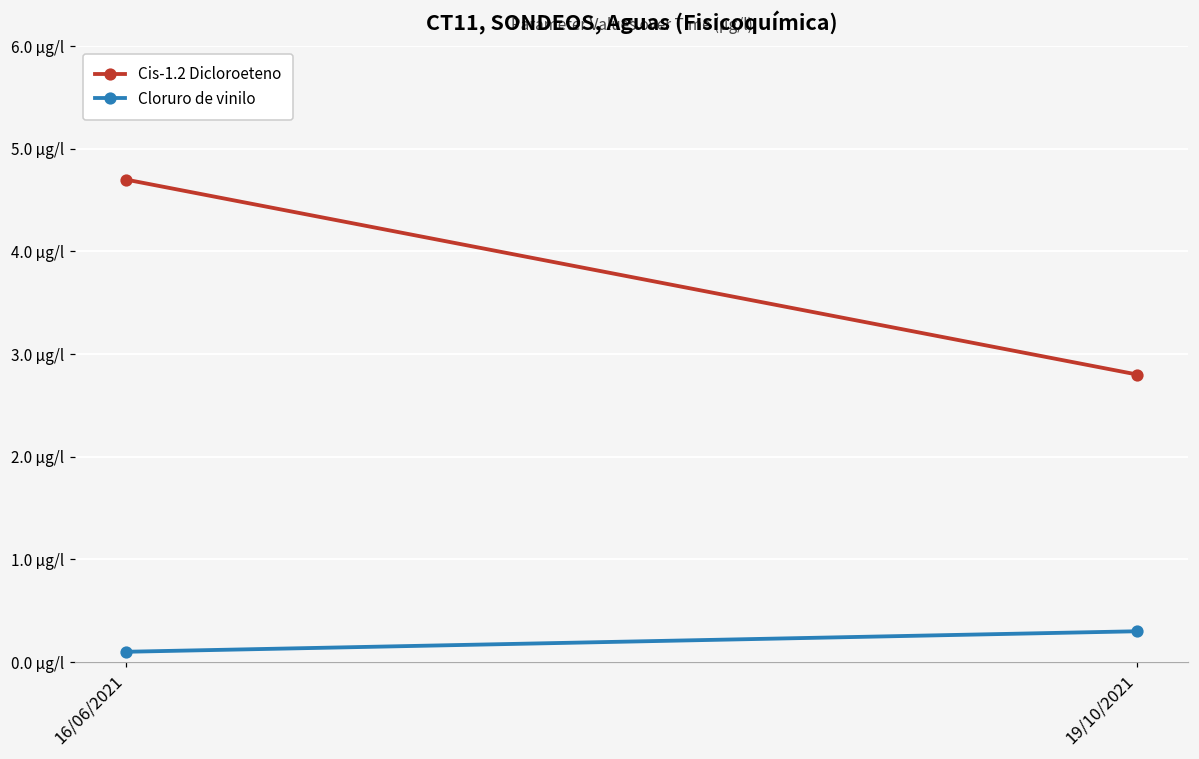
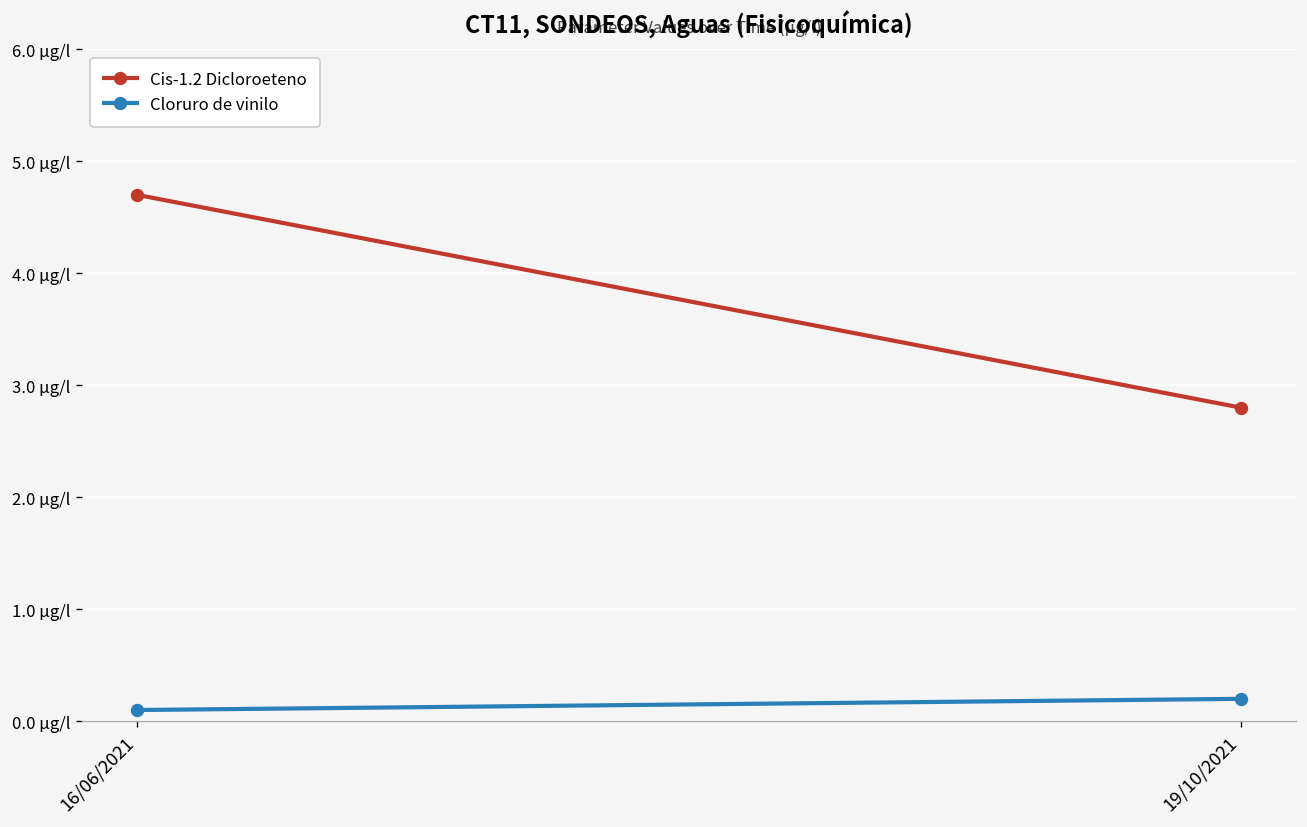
Cloruro de vinilo, 19/10/2021: 0.3 µg/l -> 0.2 µg/l
